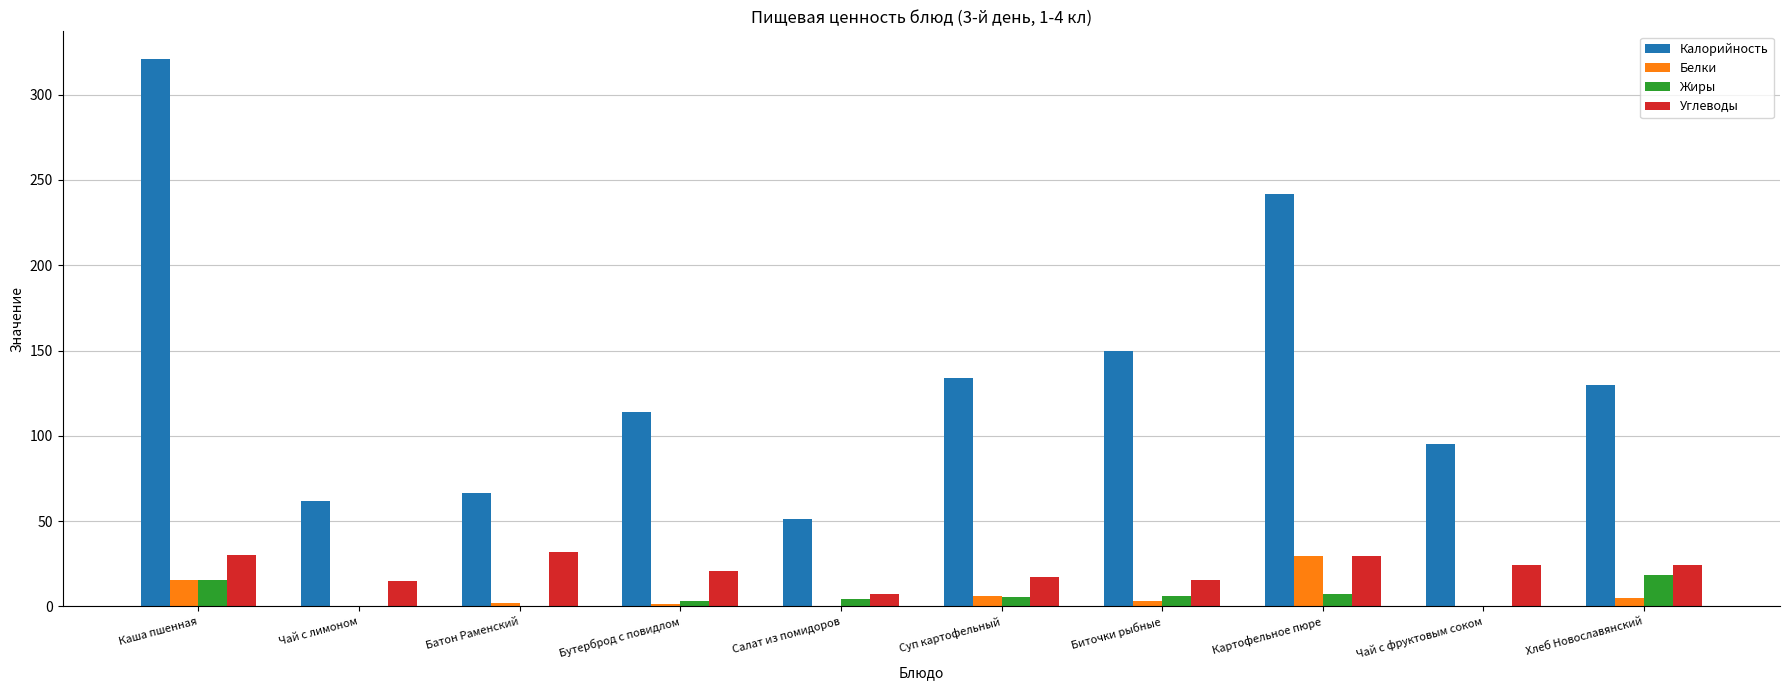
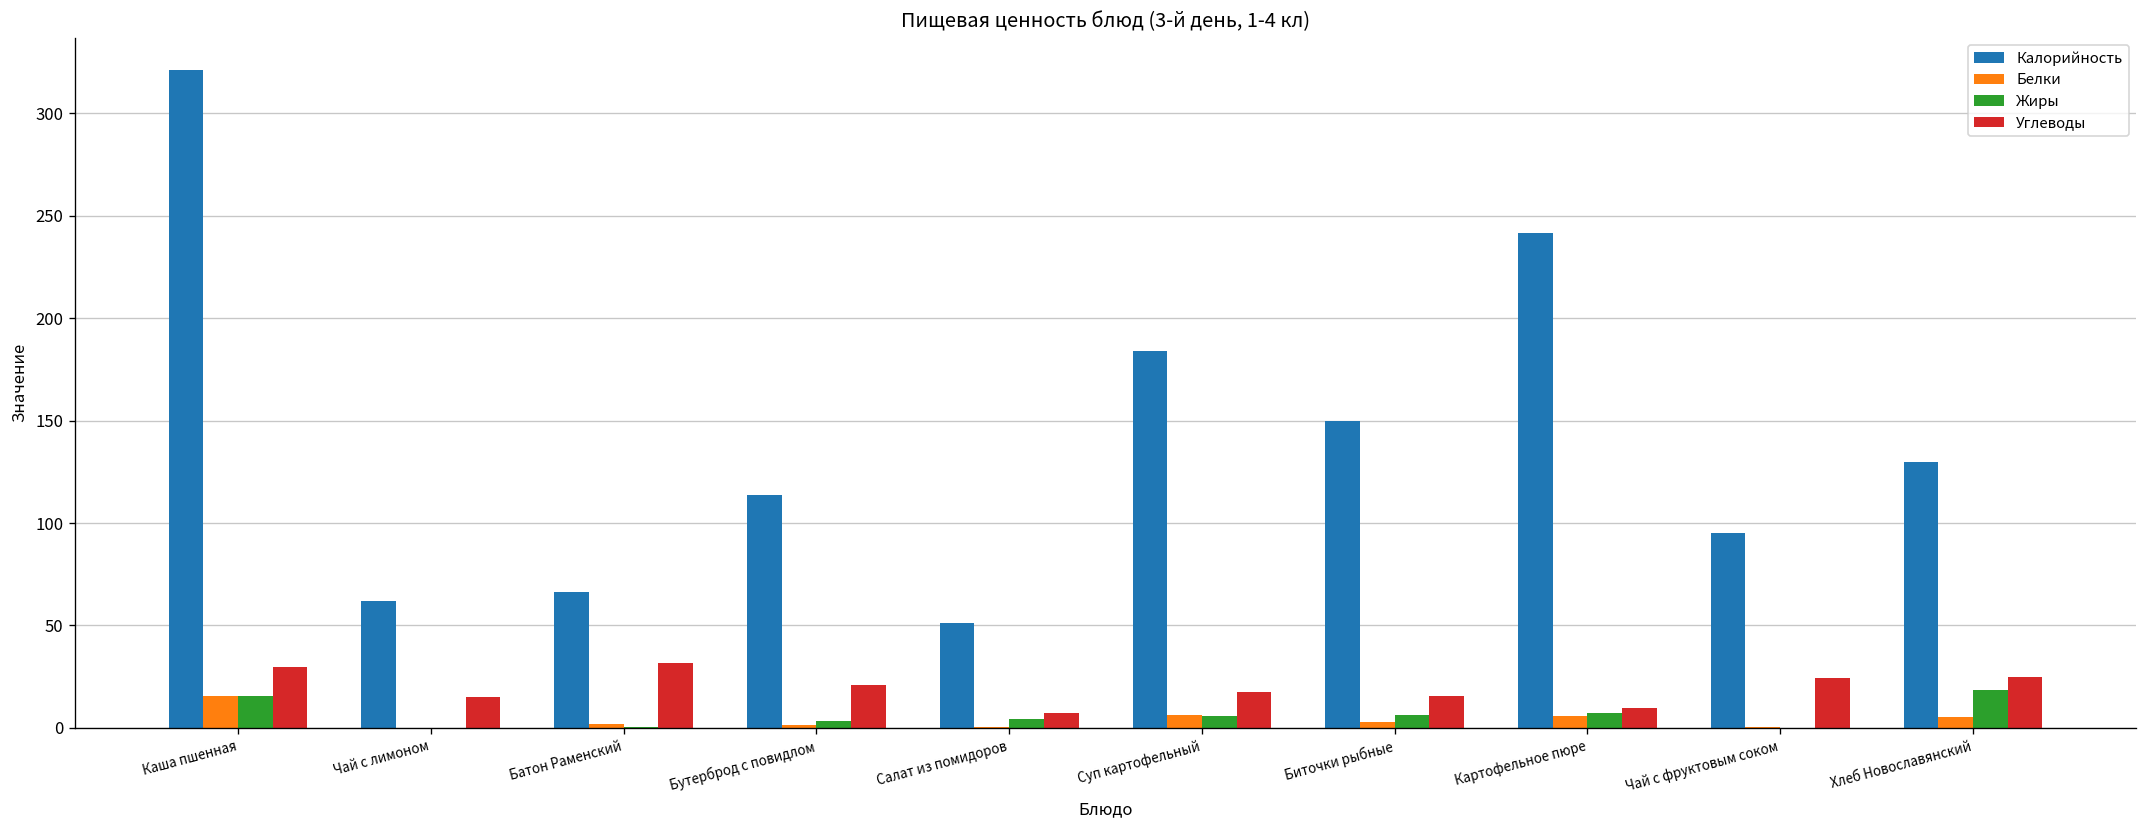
Калорийность, Суп картофельный: 134 -> 184
Белки, Картофельное пюре: 29 -> 6
Углеводы, Картофельное пюре: 30 -> 10
